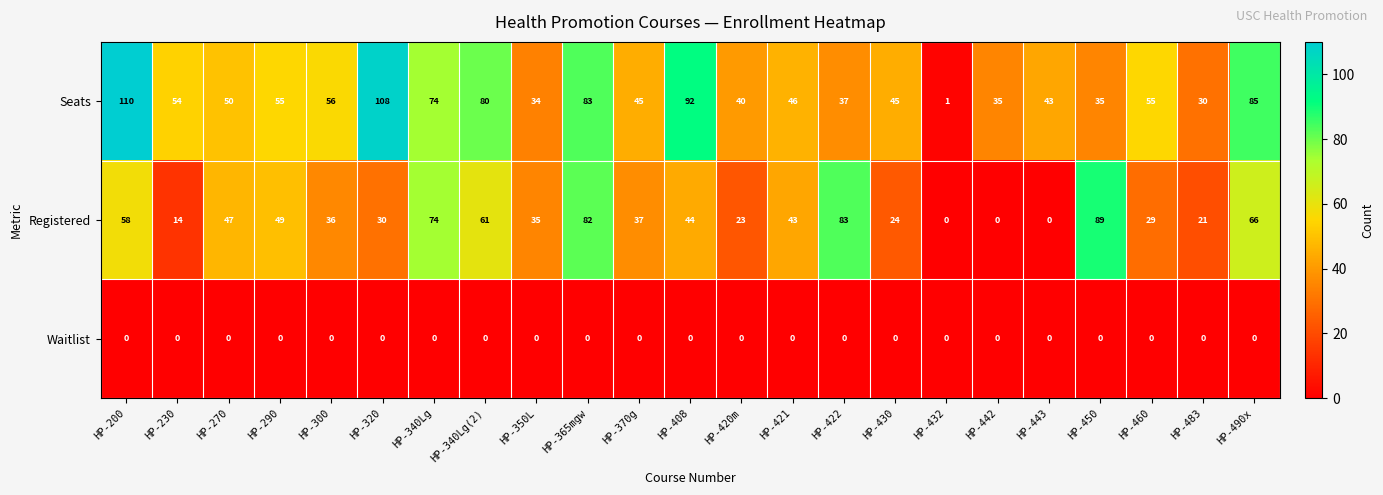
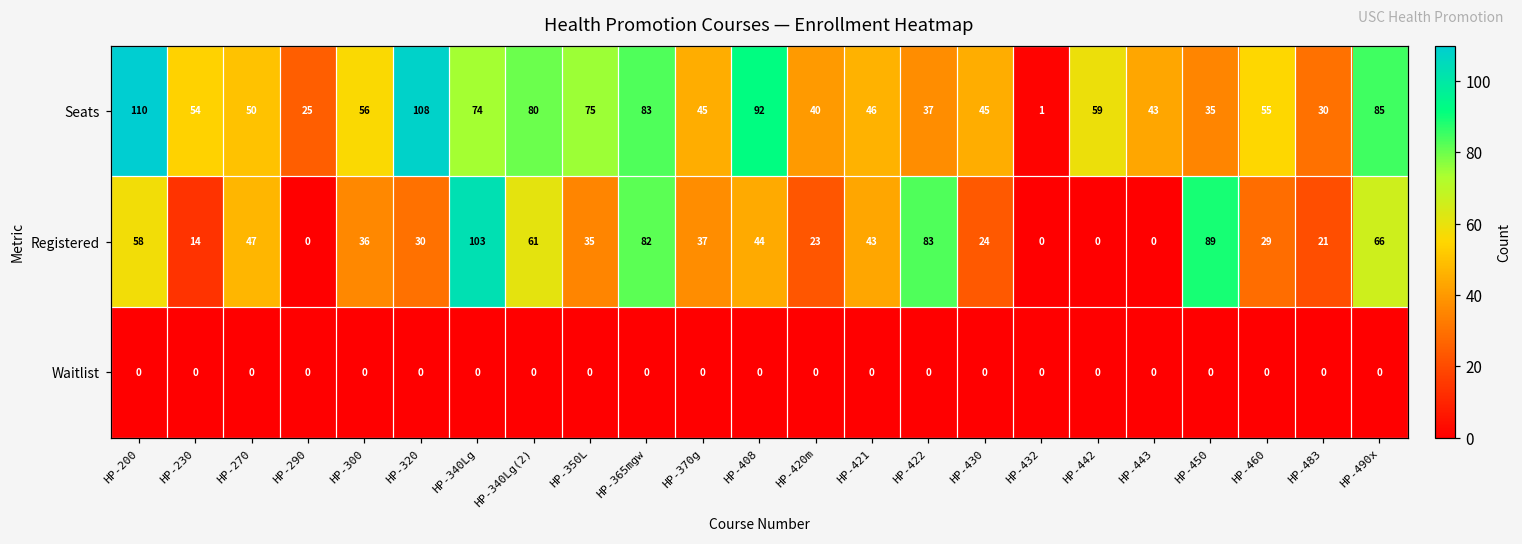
Seats, HP-290: 55 -> 25
Seats, HP-350L: 34 -> 75
Seats, HP-442: 35 -> 59
Registered, HP-290: 49 -> 0
Registered, HP-340Lg: 74 -> 103
